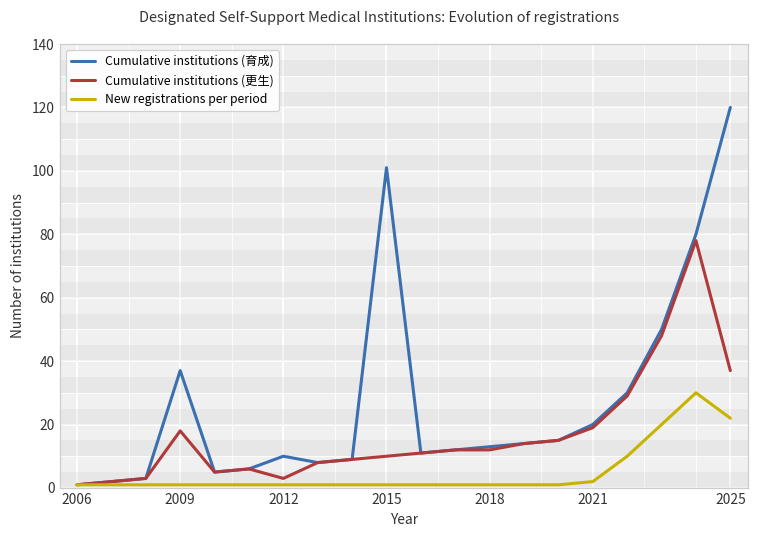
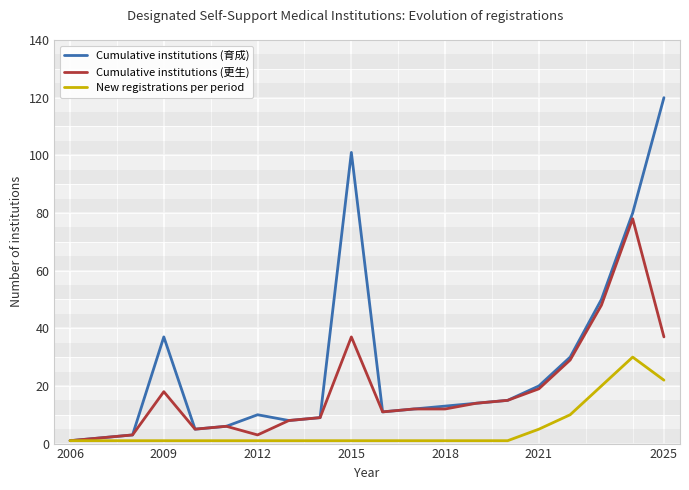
Cumulative institutions (更生), 2015: 10 -> 37
New registrations per period, 2021: 2 -> 5
